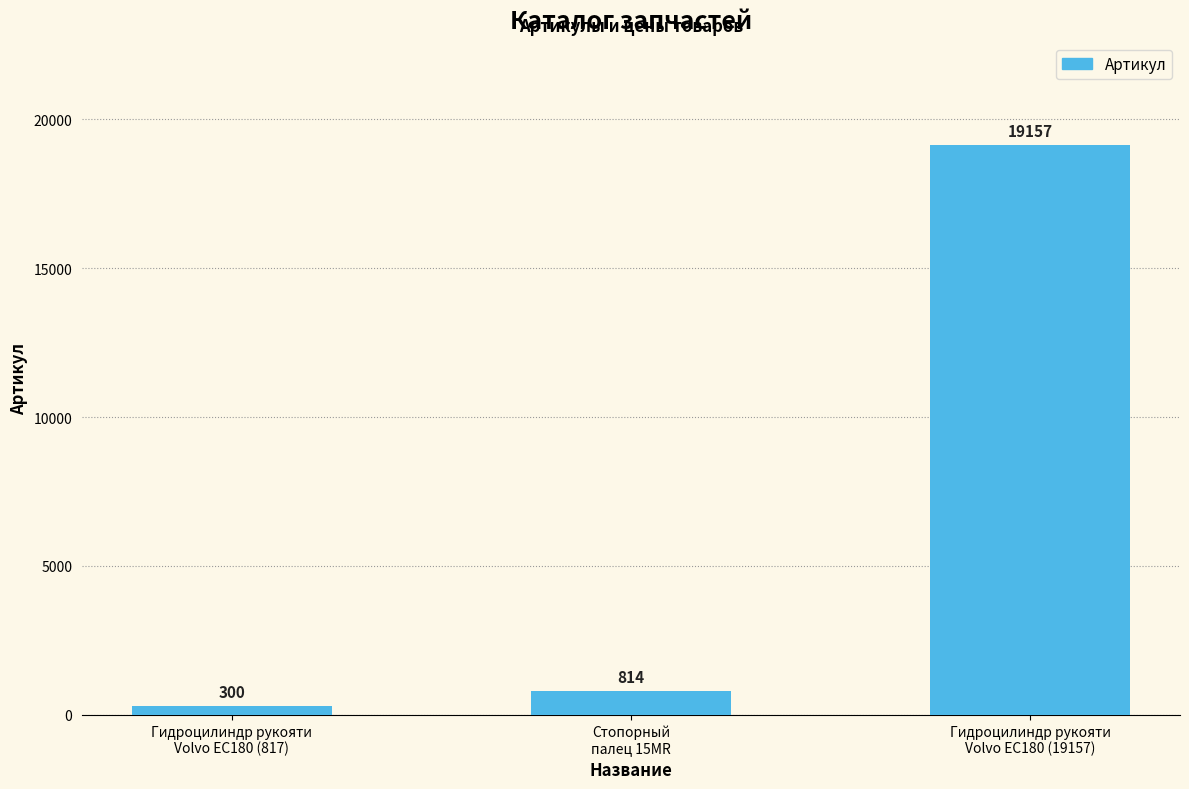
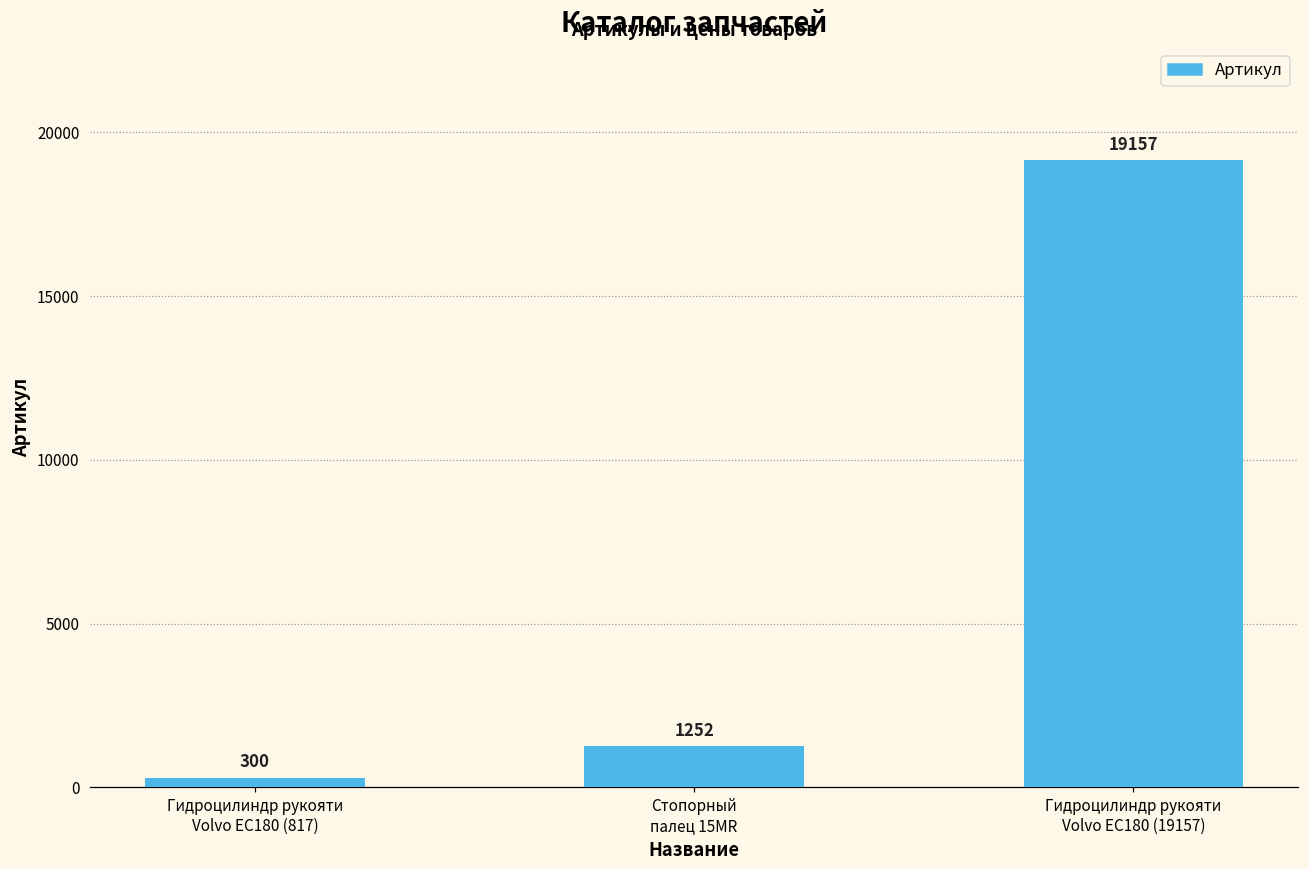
Стопорный палец 15MR: 814 -> 1252
